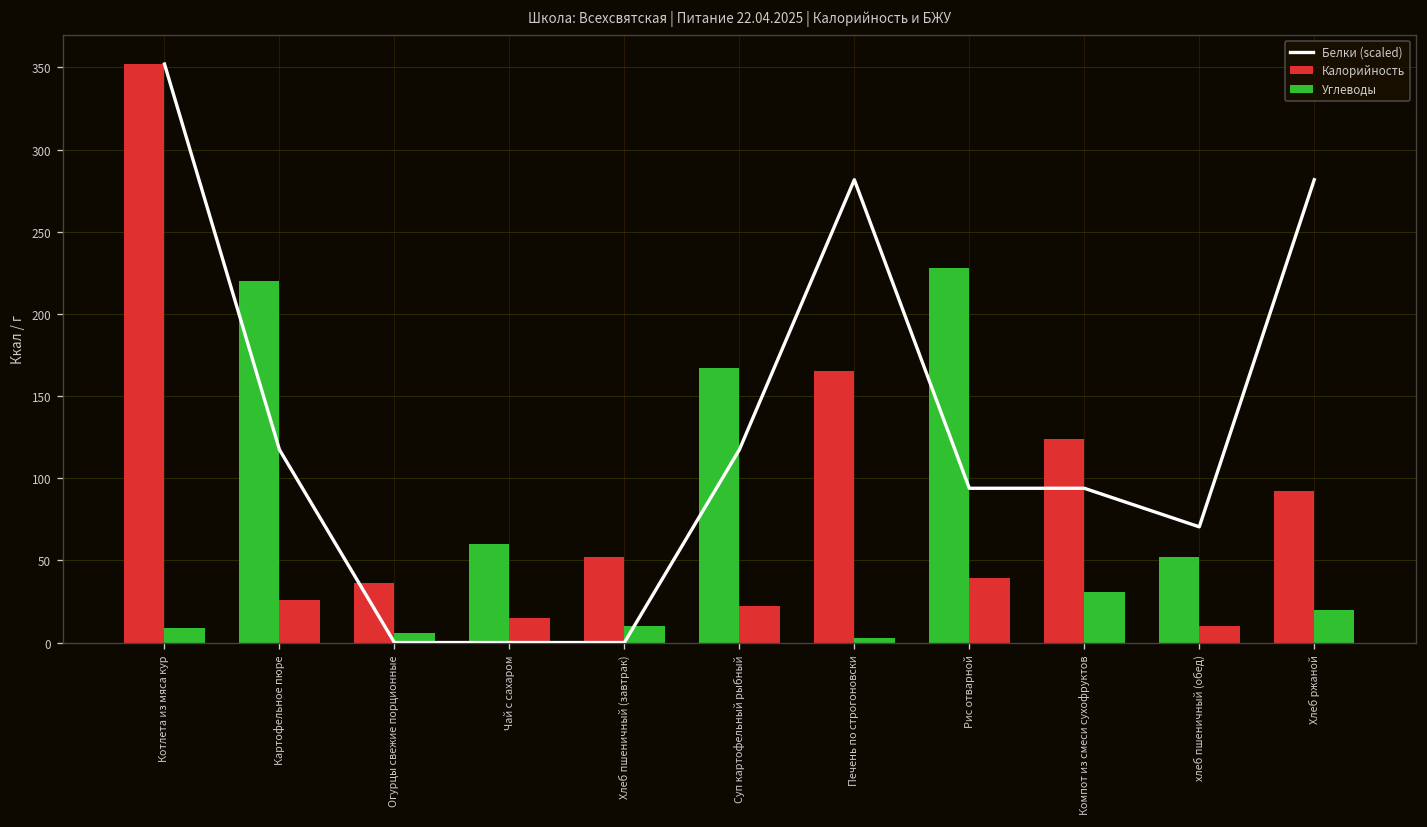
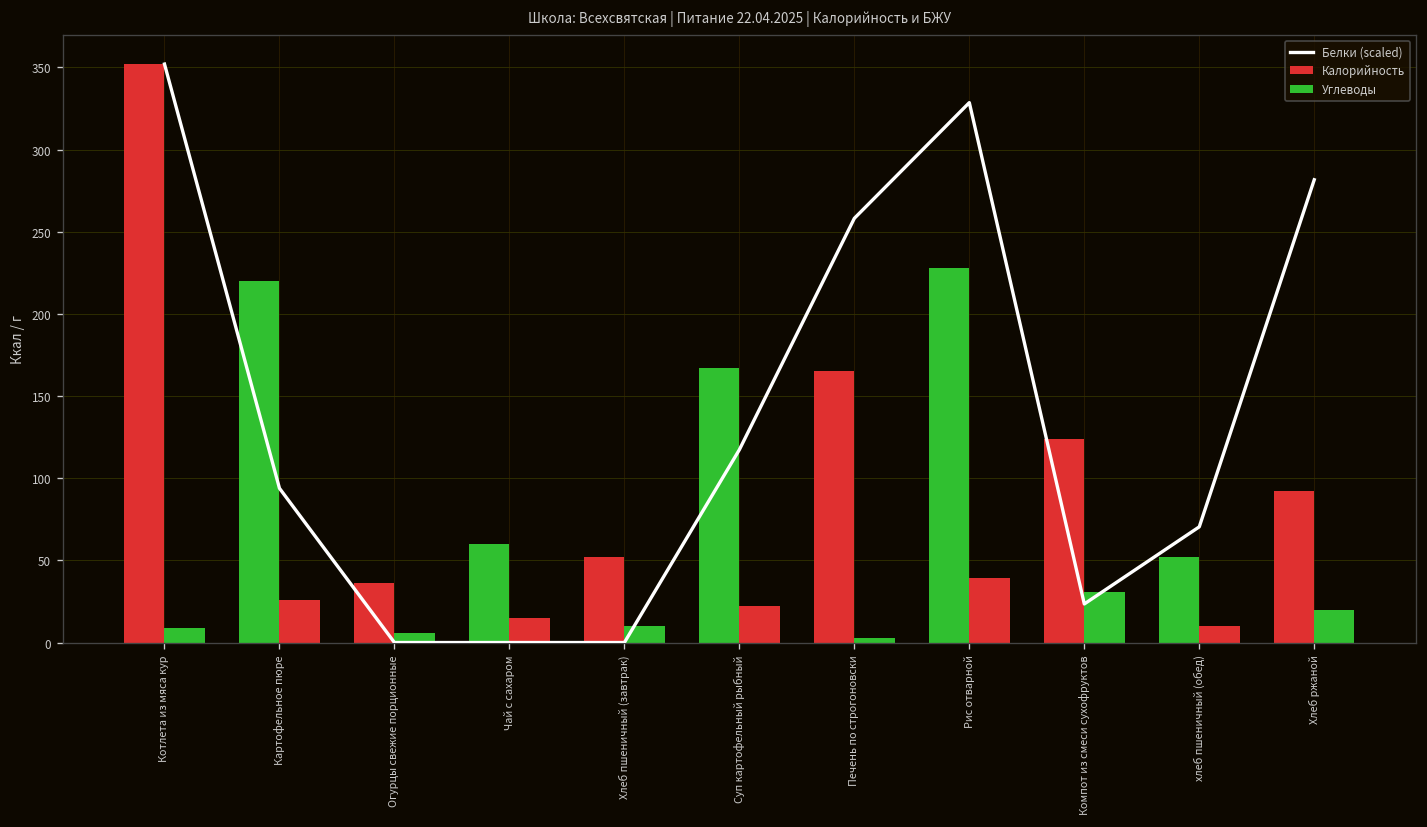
Белки (scaled), Картофельное пюре: 117 -> 94
Белки (scaled), Печень по строгоновски: 282 -> 258
Белки (scaled), Рис отварной: 94 -> 329
Белки (scaled), Компот из смеси сухофруктов: 94 -> 23
